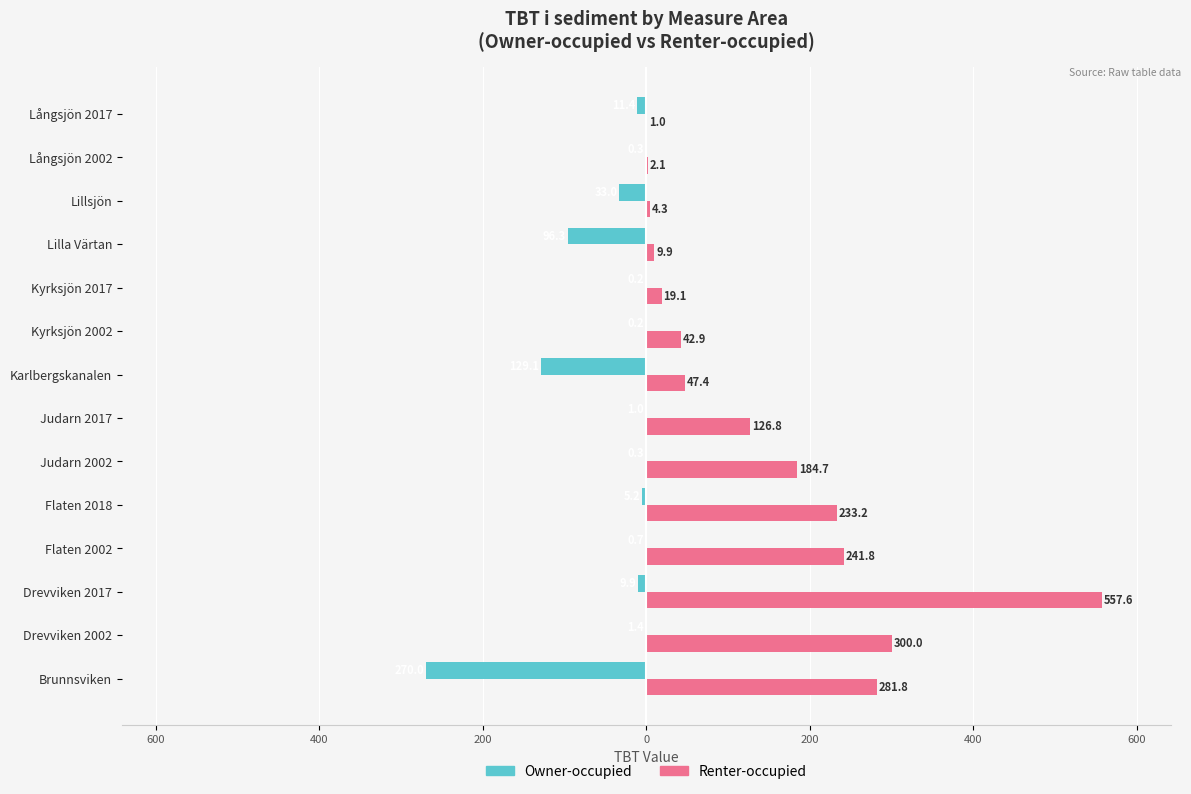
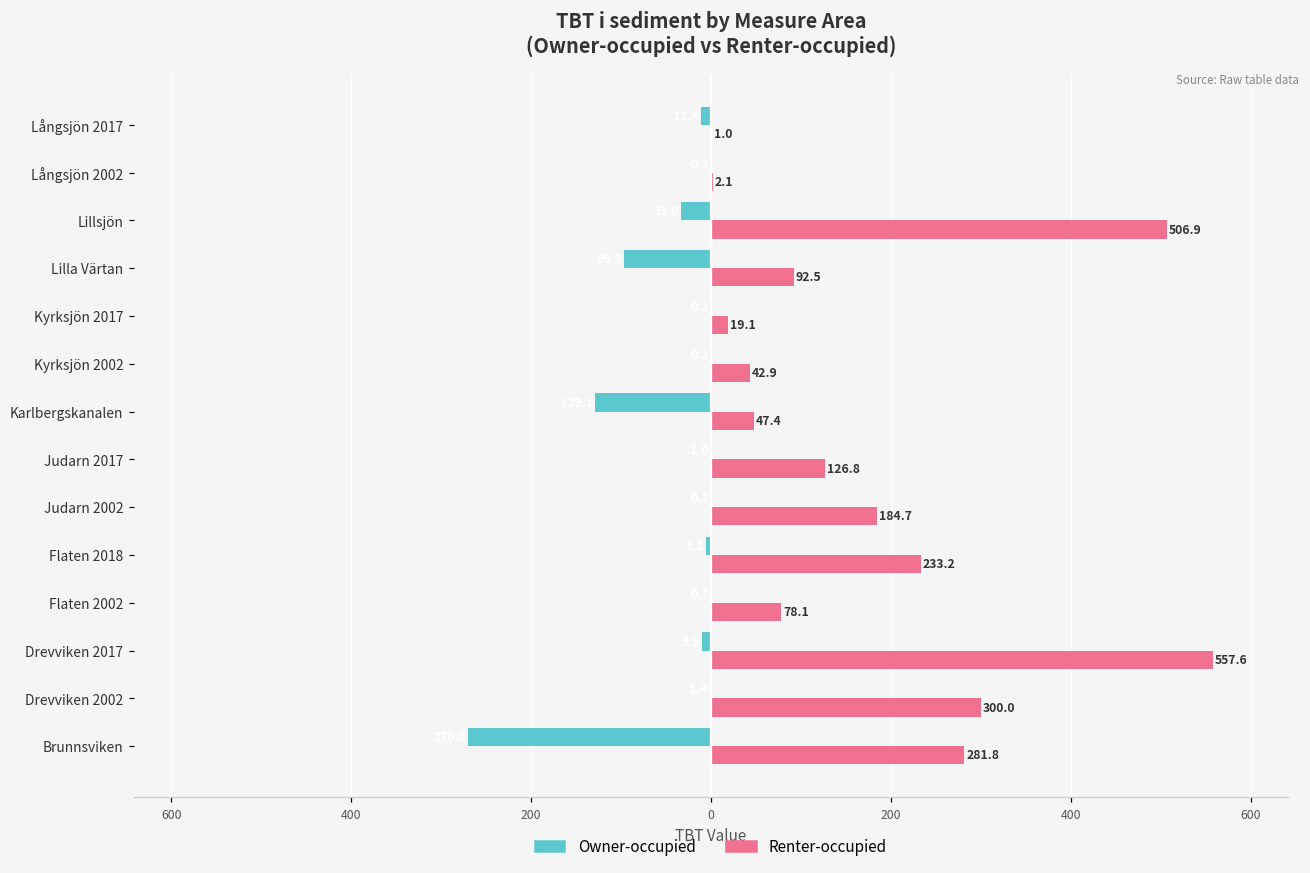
Renter-occupied, Lillsjön: 4.3 -> 506.9
Renter-occupied, Lilla Värtan: 9.9 -> 92.5
Renter-occupied, Flaten 2002: 241.8 -> 78.1
